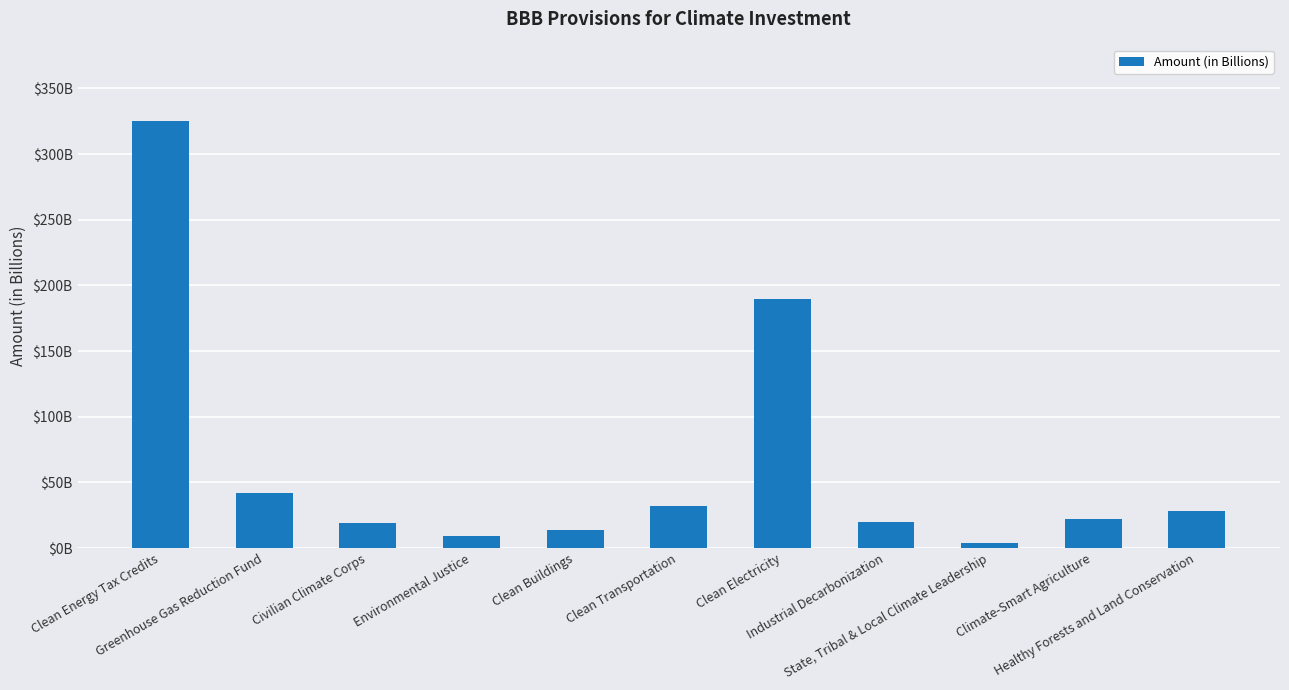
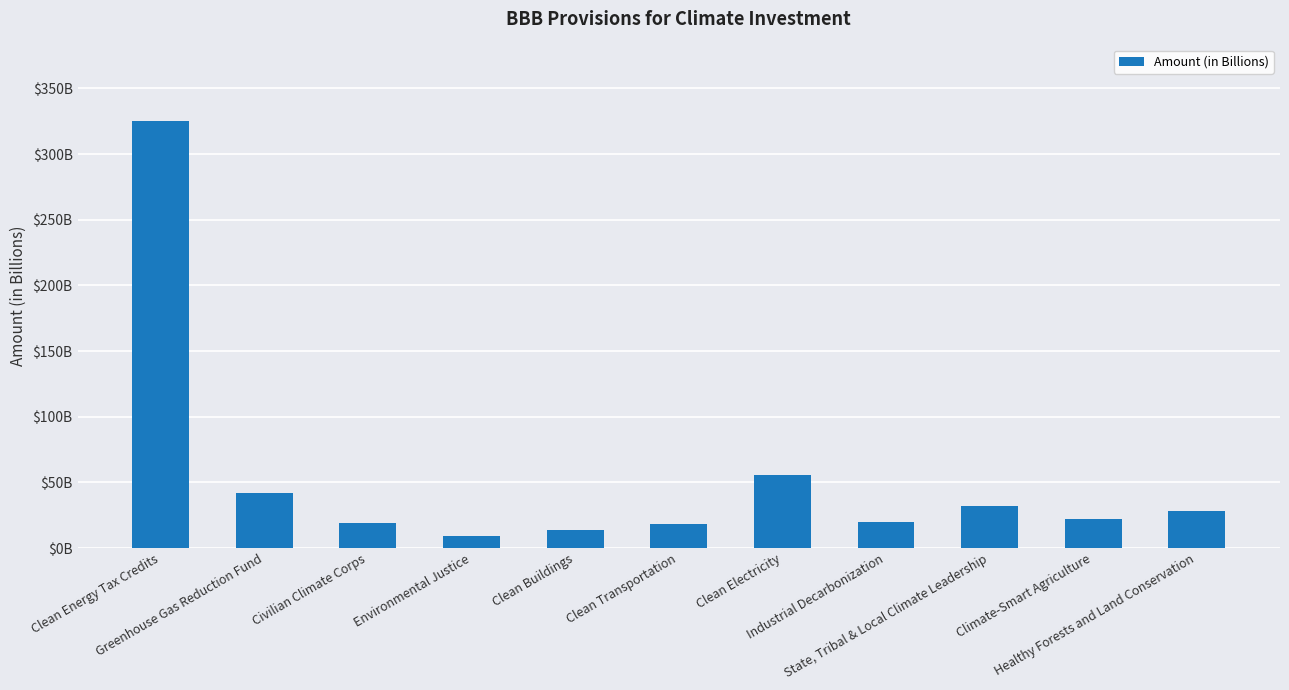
Clean Transportation: $32000000000 -> $18000000000
Clean Electricity: $190000000000 -> $56000000000
State, Tribal & Local Climate Leadership: $4000000000 -> $32000000000
